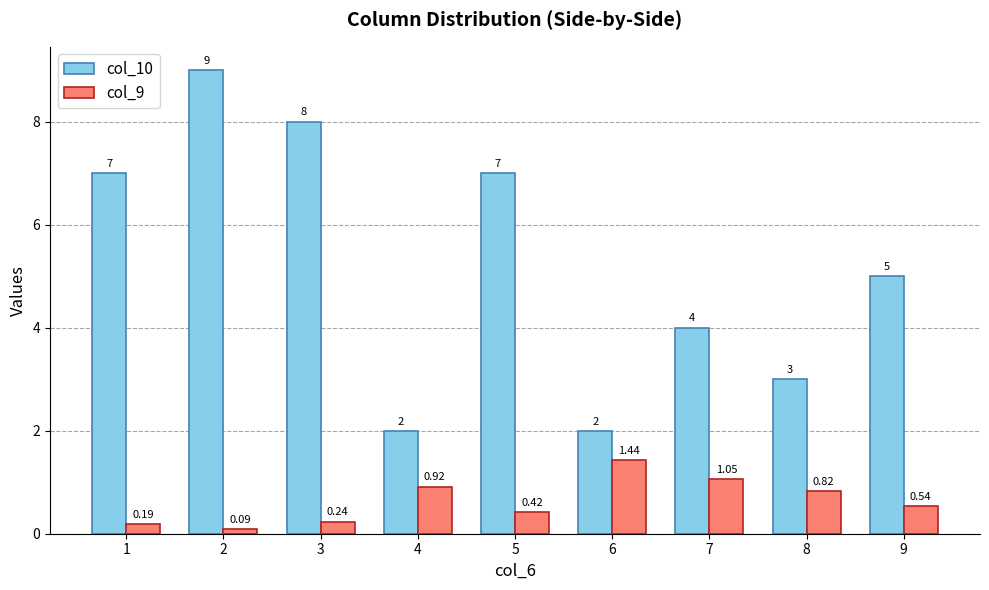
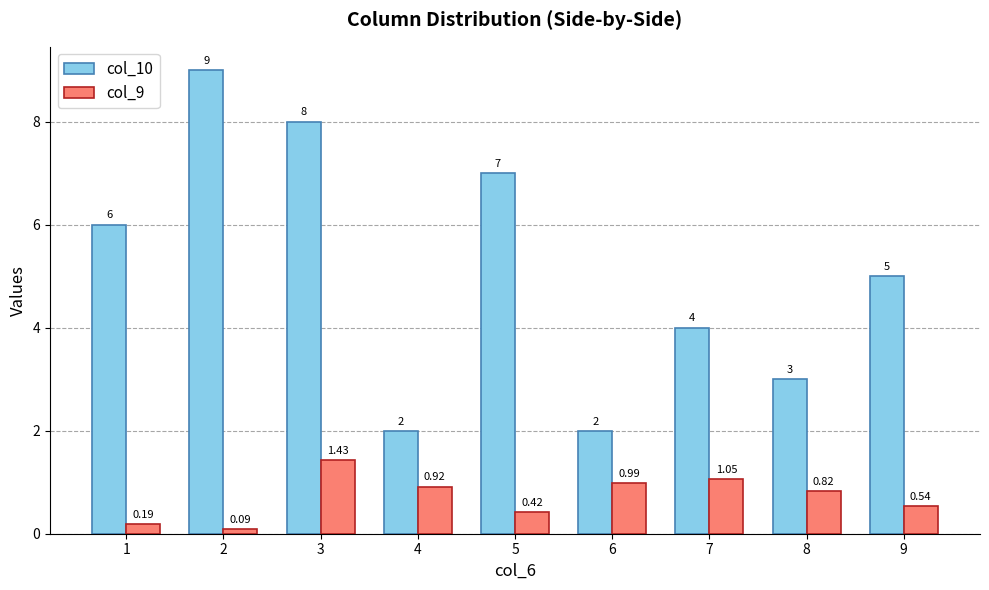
col_10, 1: 7 -> 6
col_9, 3: 0.24 -> 1.43
col_9, 6: 1.44 -> 0.99
